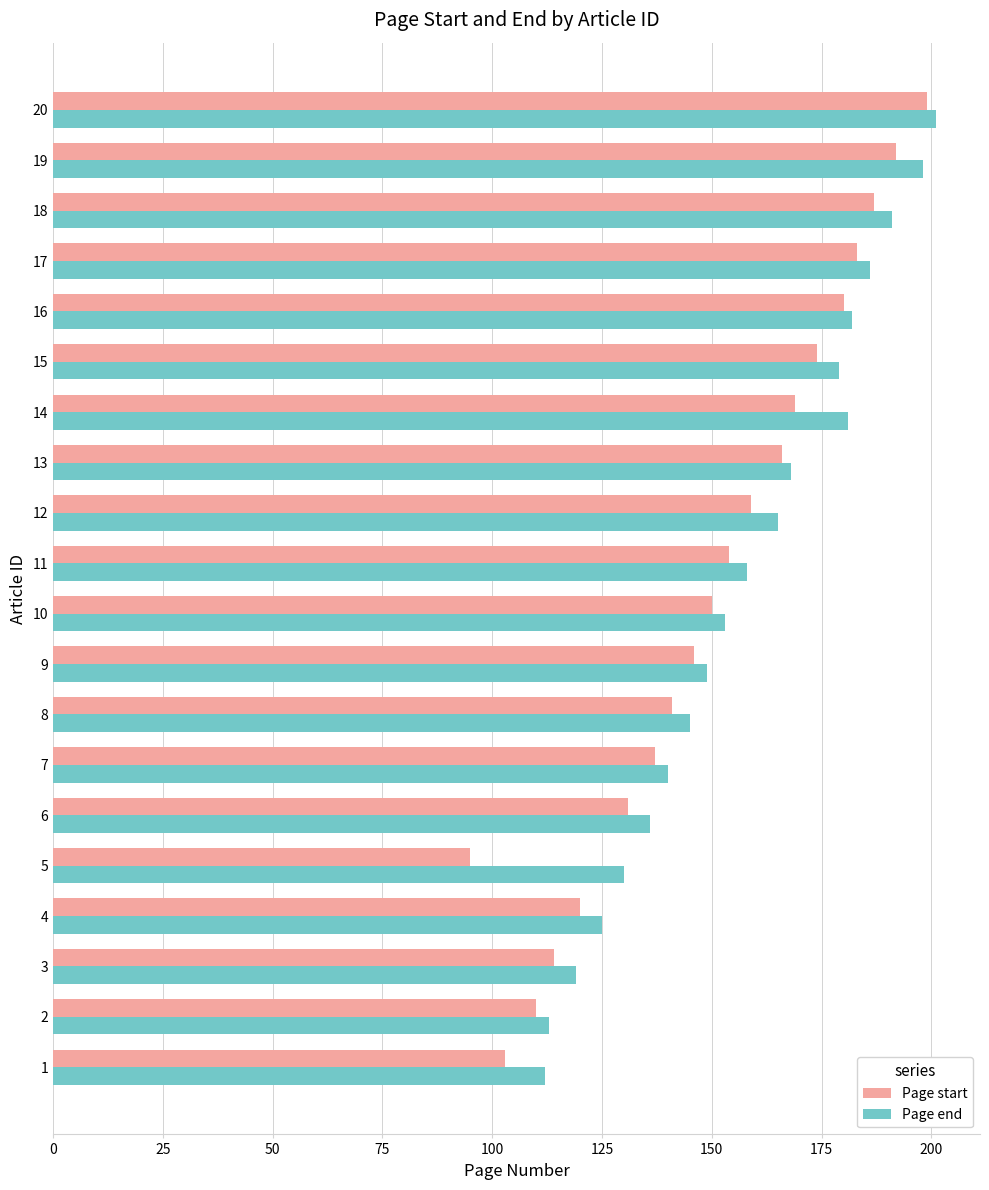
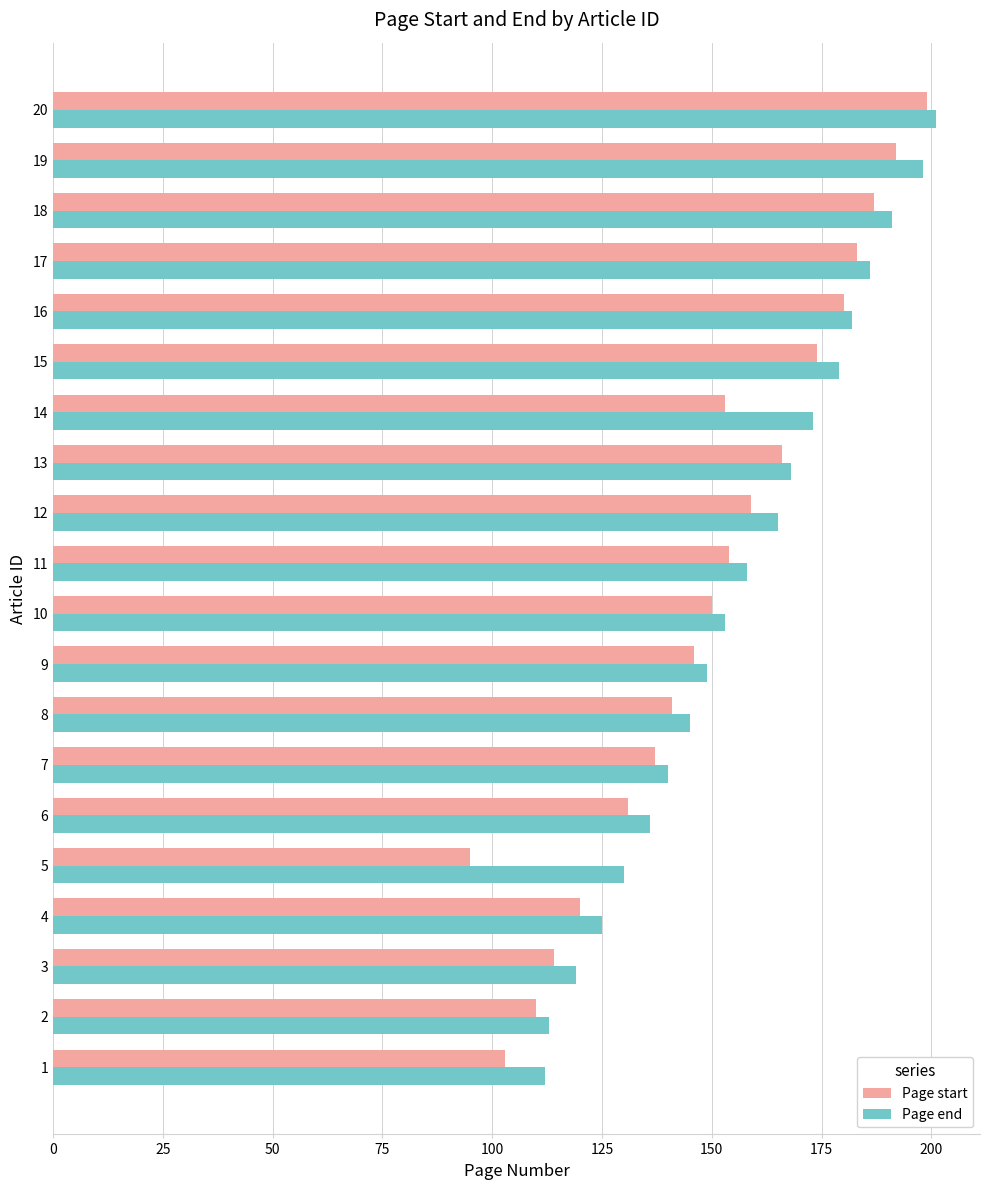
Page start, 14: 169 -> 153
Page end, 14: 181 -> 173
